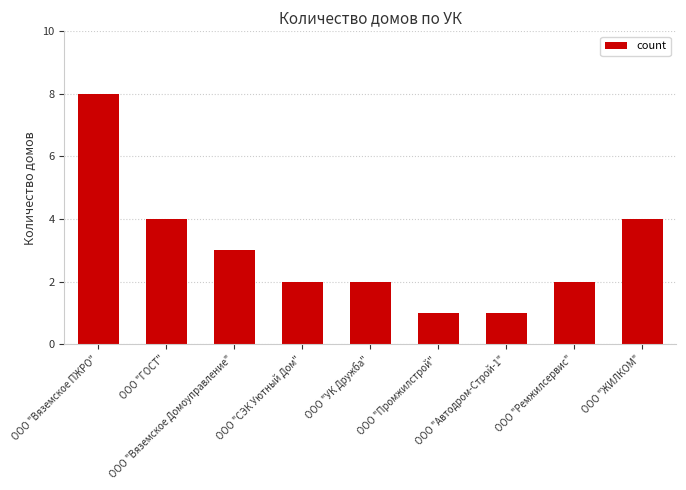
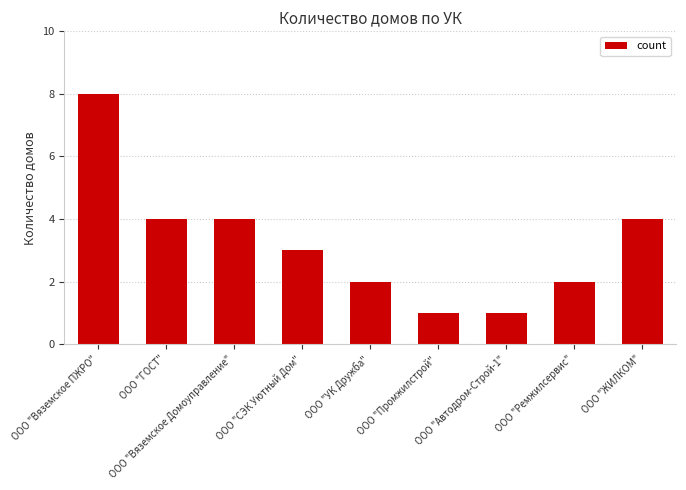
ООО "Вяземское Домоуправление": 3 -> 4
ООО "СЭК Уютный Дом": 2 -> 3
